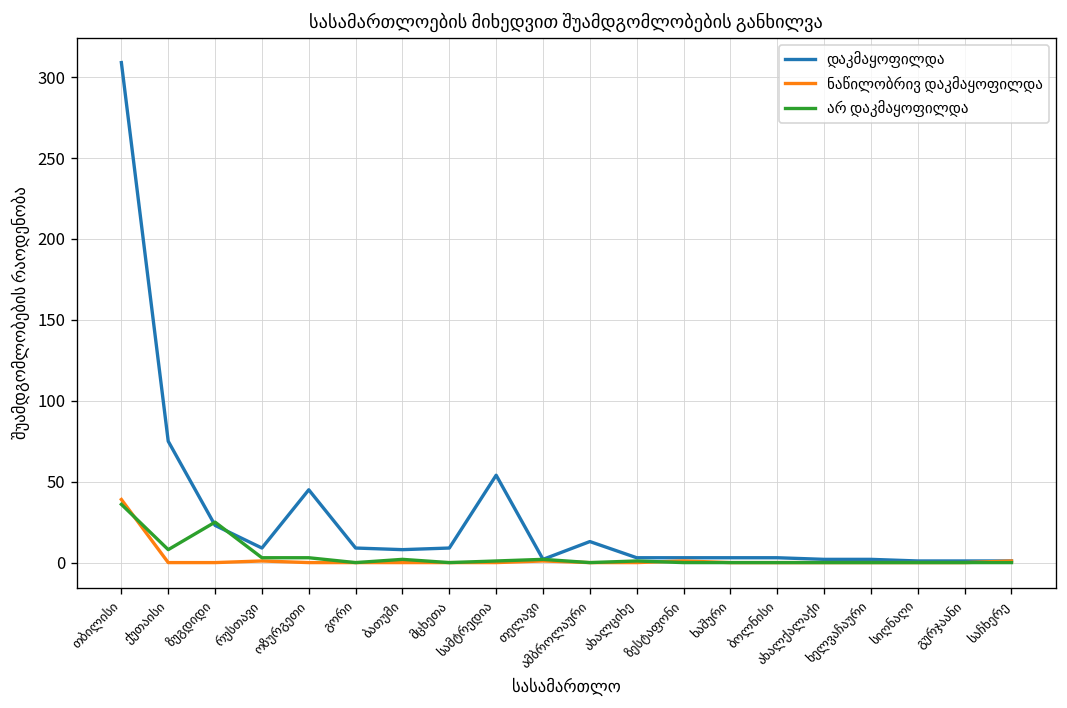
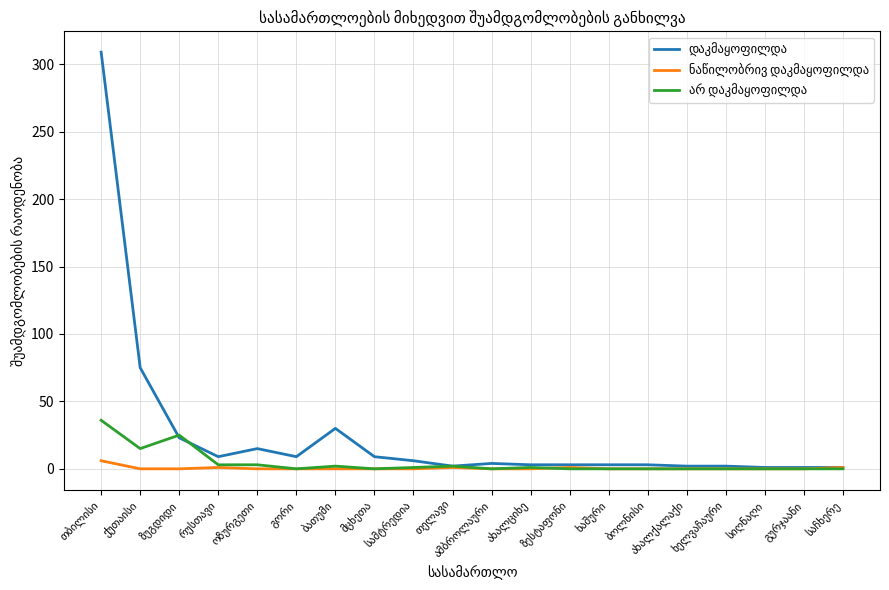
ნაწილობრივ დაკმაყოფილდა, თბილისი: 39 -> 6
არ დაკმაყოფილდა, ქუთაისი: 8 -> 15
დაკმაყოფილდა, ოზურგეთი: 45 -> 15
დაკმაყოფილდა, ბათუმი: 8 -> 30
დაკმაყოფილდა, სამტრედია: 54 -> 6
დაკმაყოფილდა, ამბროლაური: 13 -> 4
